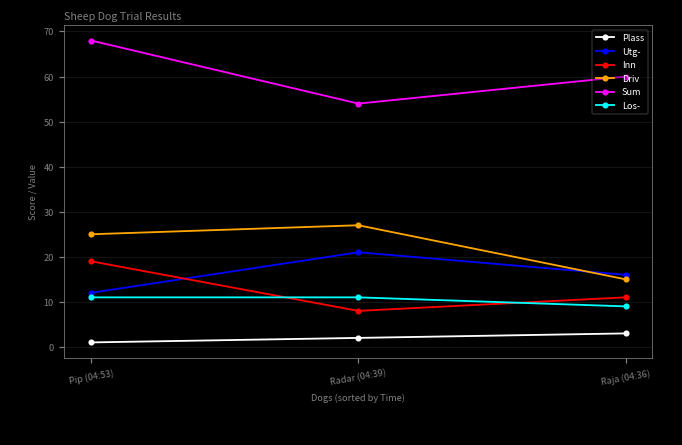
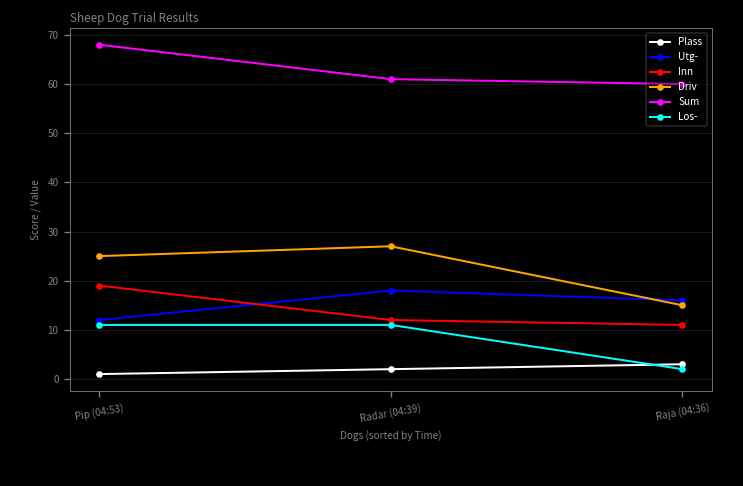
Utg-, Radar (04:39): 21 -> 18
Inn, Radar (04:39): 8 -> 12
Sum, Radar (04:39): 54 -> 61
Los-, Raja (04:36): 9 -> 2
